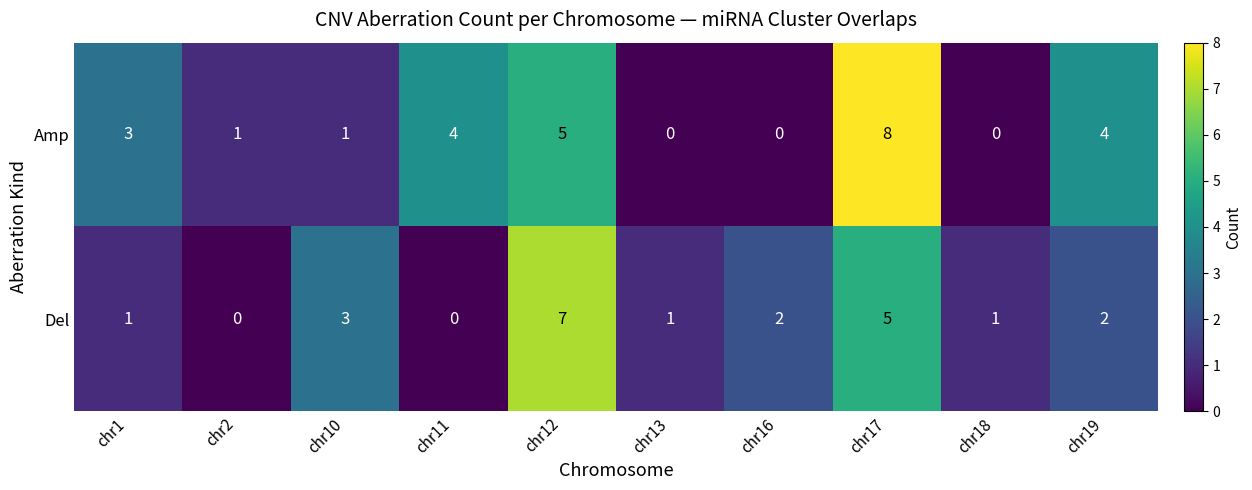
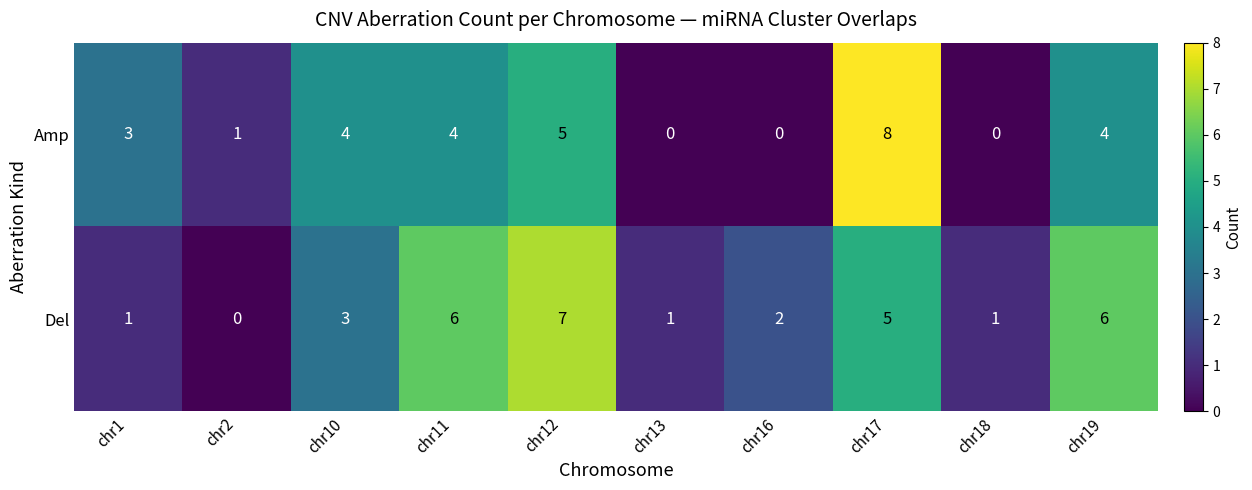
Amp, chr10: 1 -> 4
Del, chr11: 0 -> 6
Del, chr19: 2 -> 6
